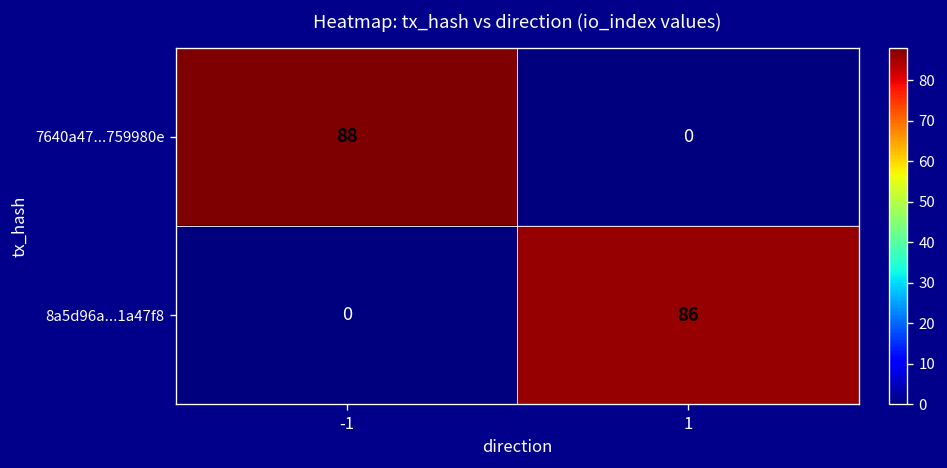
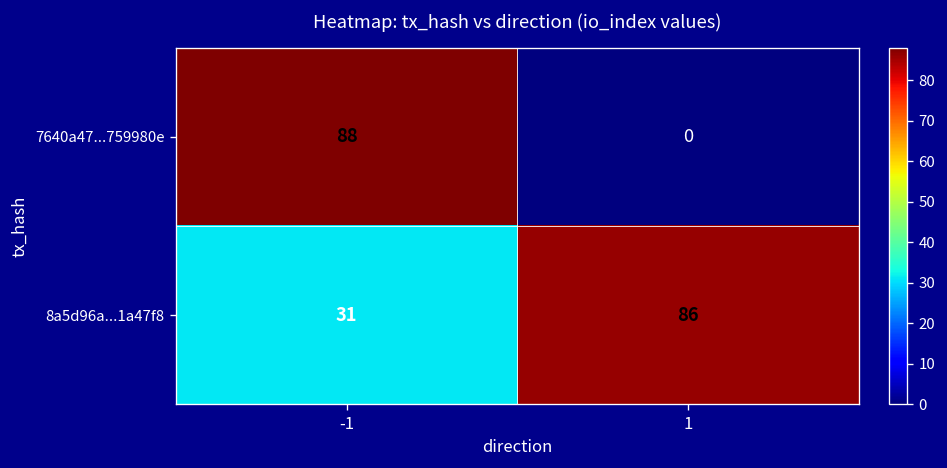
8a5d96a...1a47f8, -1: 0 -> 31
